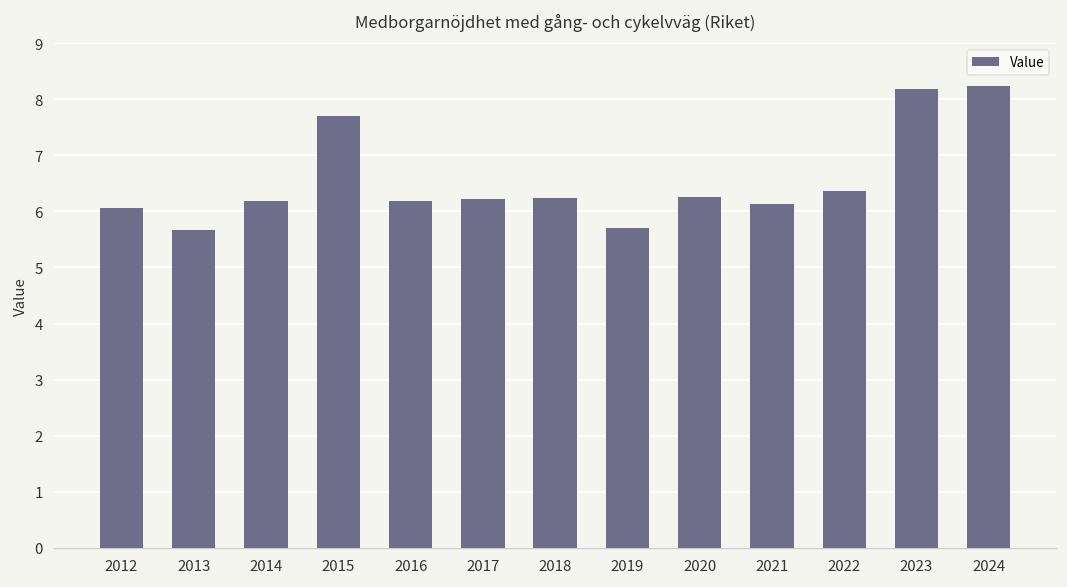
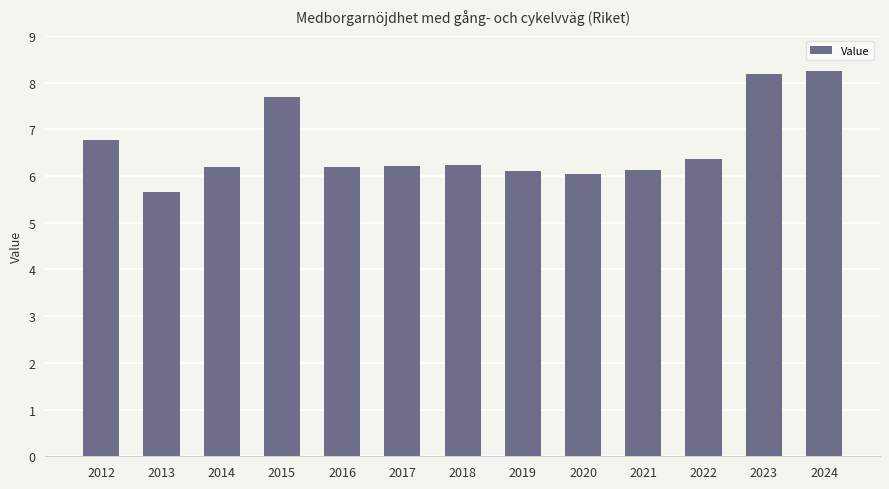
2012: 6.1 -> 6.8
2019: 5.7 -> 6.1
2020: 6.3 -> 6.1
